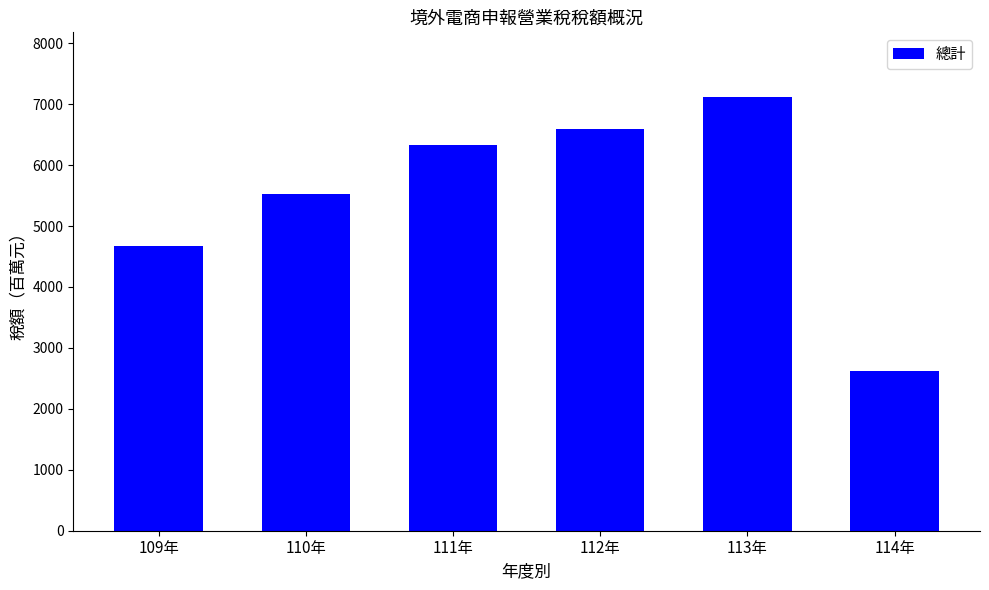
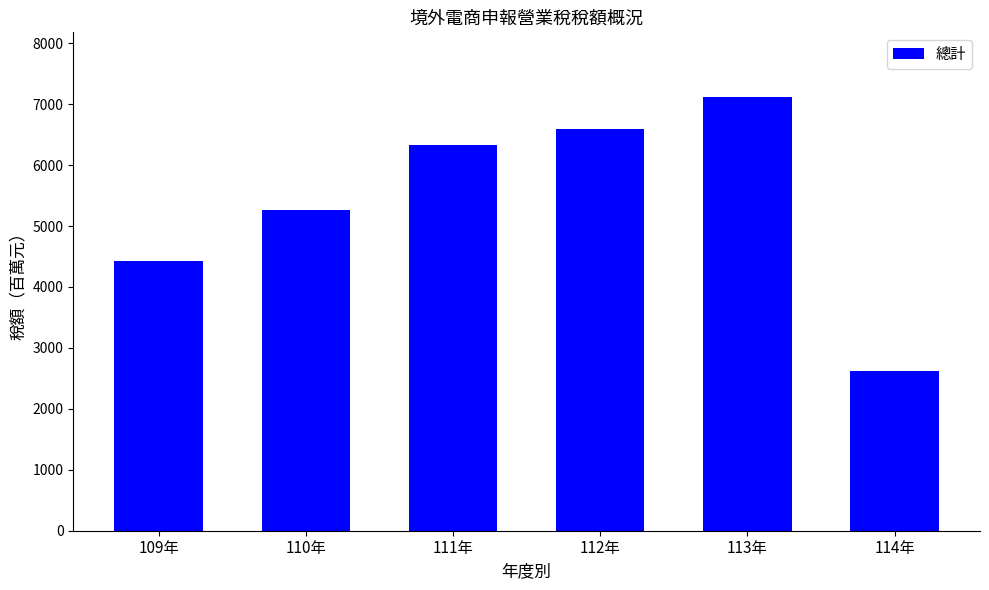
109年: 4700 -> 4400
110年: 5500 -> 5300
